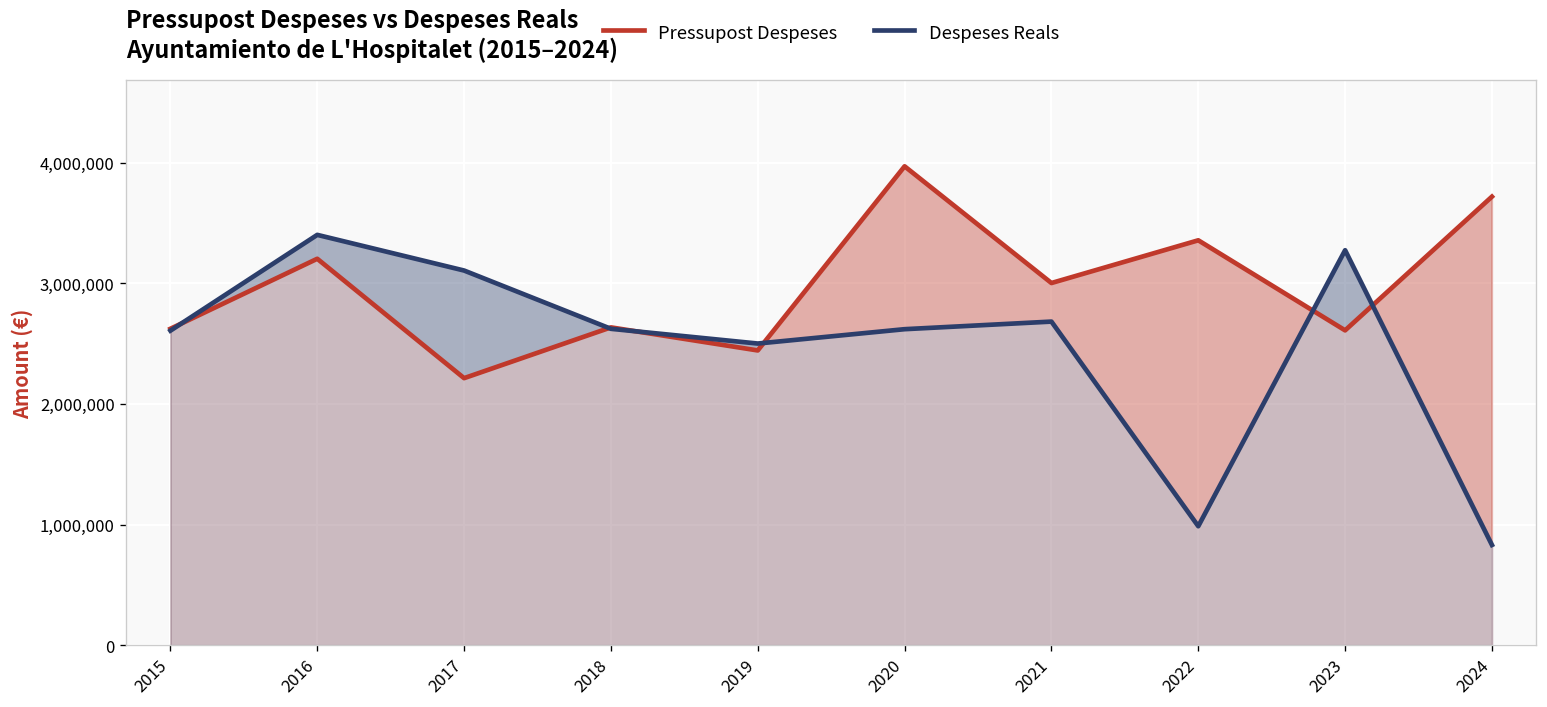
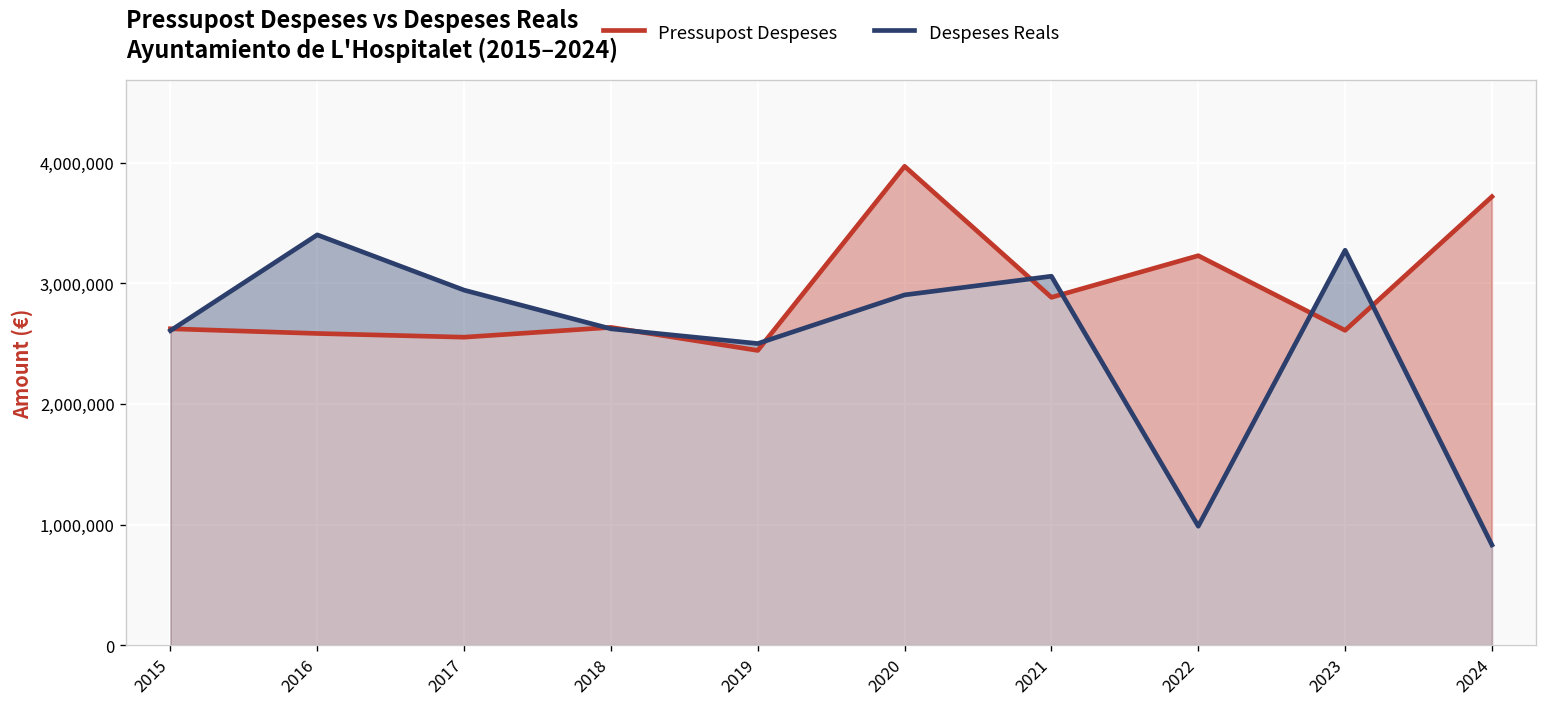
Pressupost Despeses, 2016: 3,200,000 -> 2,580,000
Pressupost Despeses, 2017: 2,210,000 -> 2,550,000
Despeses Reals, 2017: 3,110,000 -> 2,940,000
Despeses Reals, 2020: 2,620,000 -> 2,900,000
Pressupost Despeses, 2021: 3,000,000 -> 2,880,000
Despeses Reals, 2021: 2,680,000 -> 3,060,000
Pressupost Despeses, 2022: 3,360,000 -> 3,230,000
